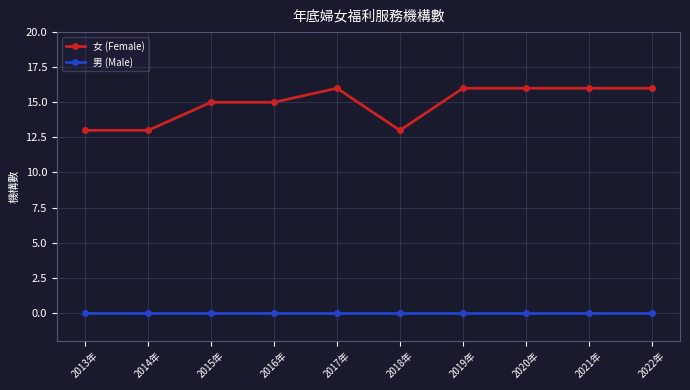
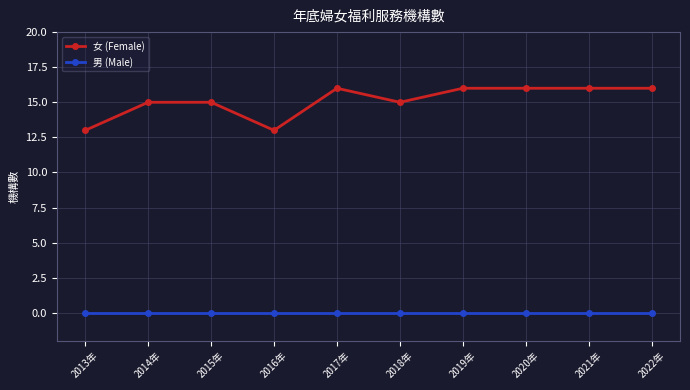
女 (Female), 2014年: 13 -> 15
女 (Female), 2016年: 15 -> 13
女 (Female), 2018年: 13 -> 15
